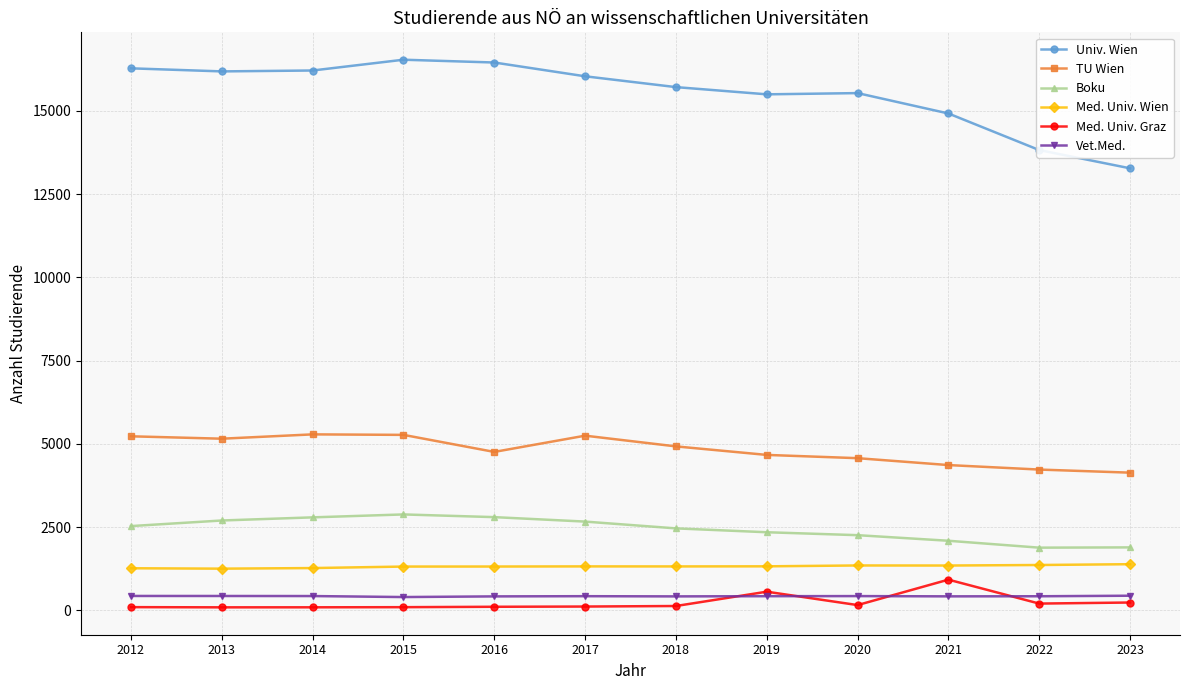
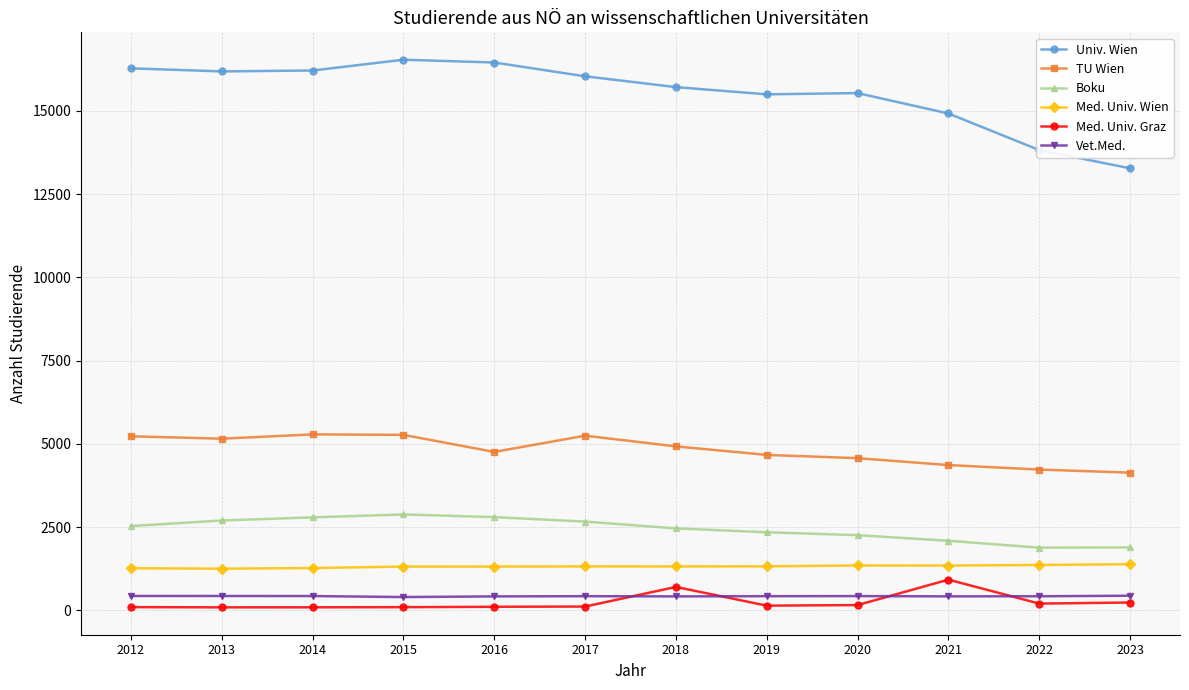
Med. Univ. Graz, 2018: 100 -> 700
Med. Univ. Graz, 2019: 600 -> 100
